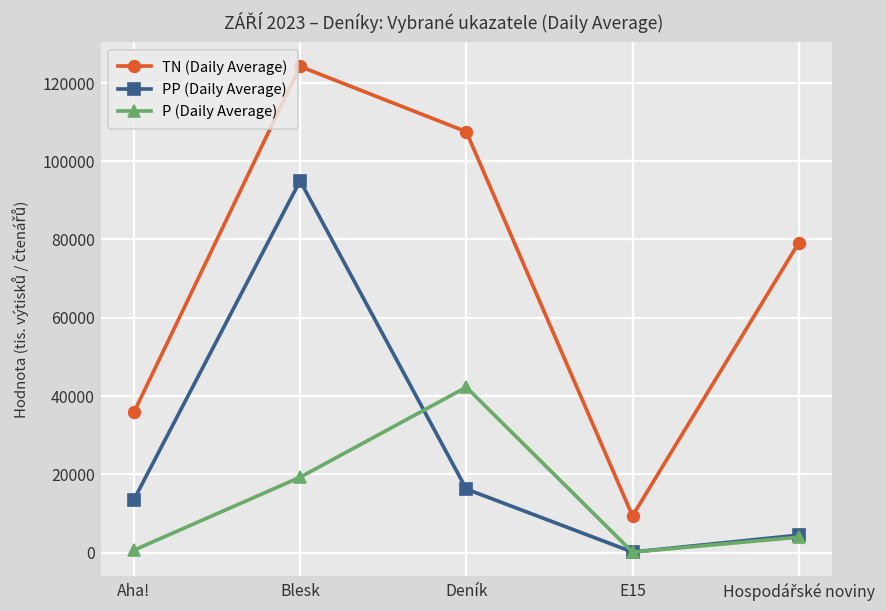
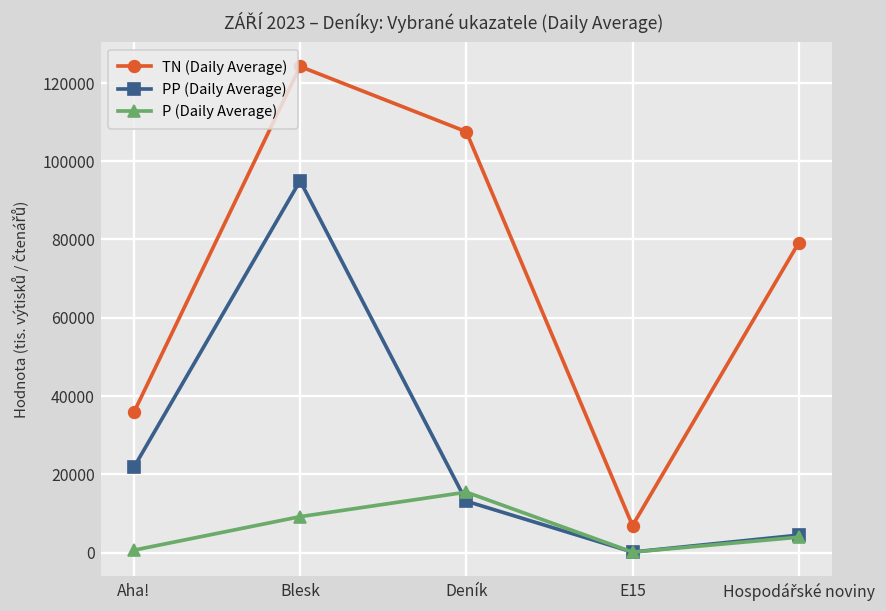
PP (Daily Average), Aha!: 14000 -> 22000
P (Daily Average), Blesk: 19000 -> 9000
PP (Daily Average), Deník: 16000 -> 13000
P (Daily Average), Deník: 42000 -> 15000
TN (Daily Average), E15: 9000 -> 7000
